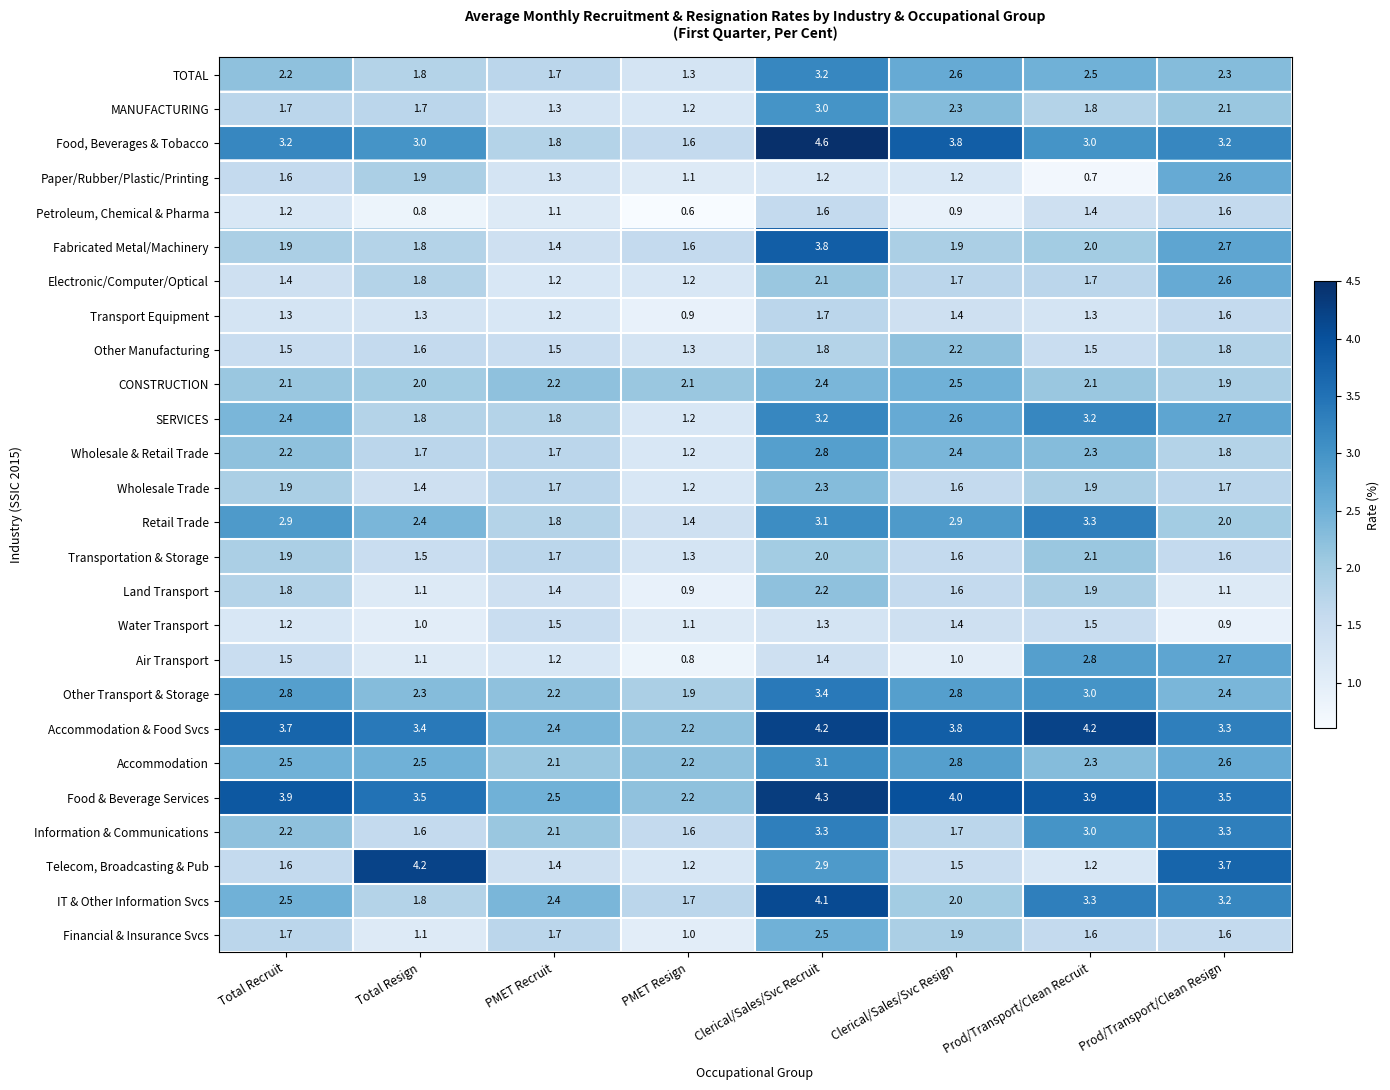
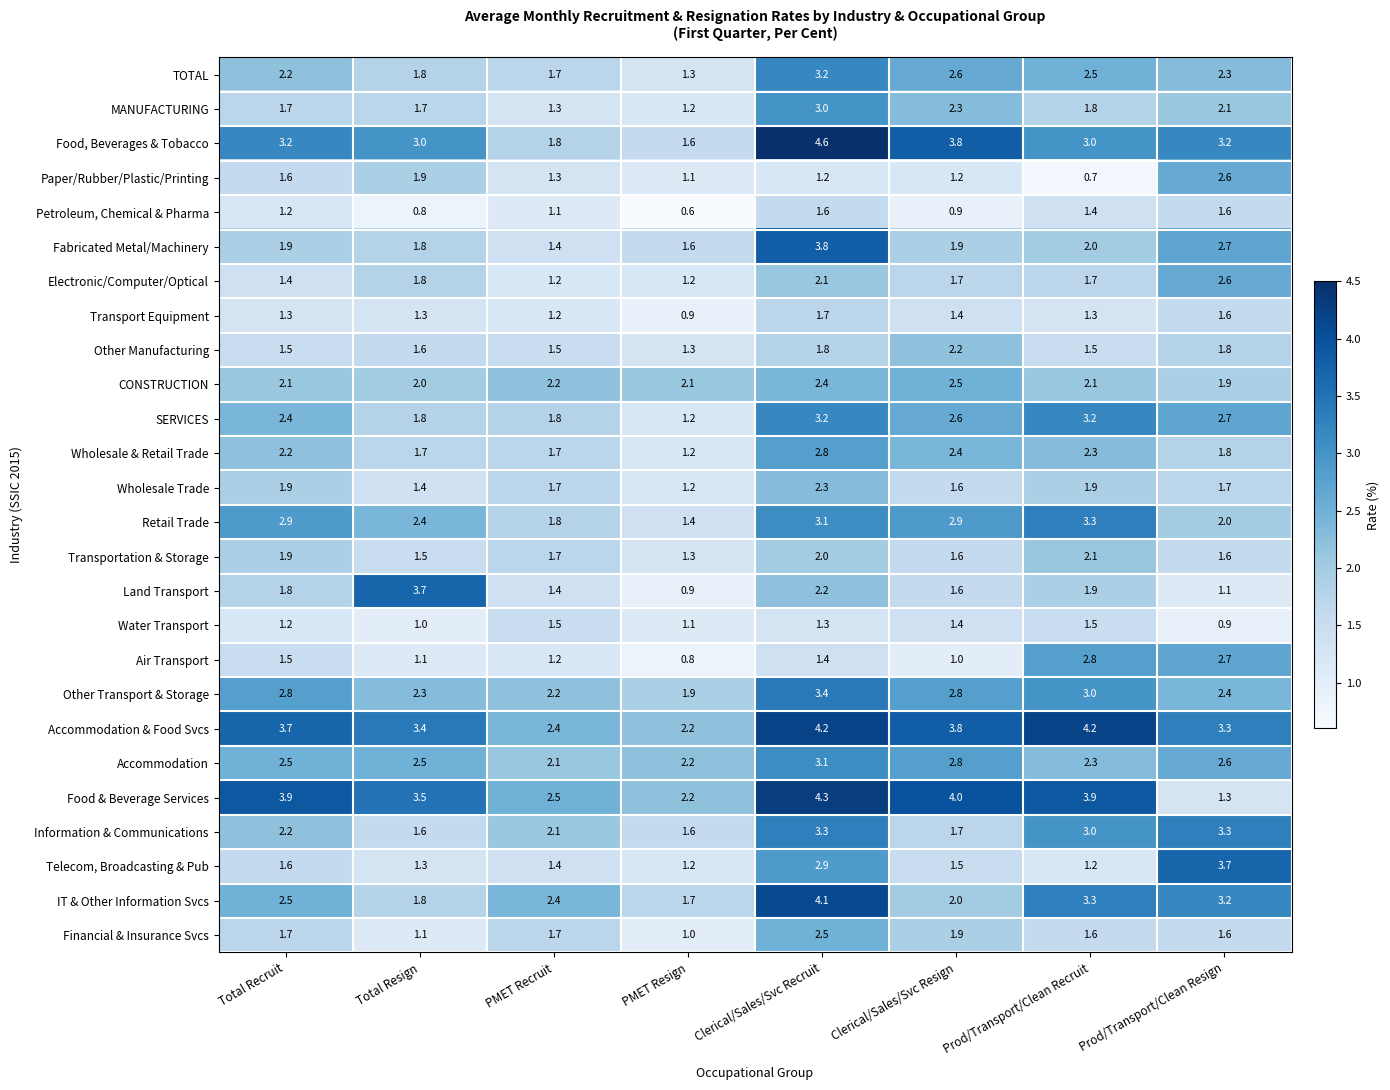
Land Transport, Total Resign: 1.1 -> 3.7
Food & Beverage Services, Prod/Transport/Clean Resign: 3.5 -> 1.3
Telecom, Broadcasting & Pub, Total Resign: 4.2 -> 1.3
